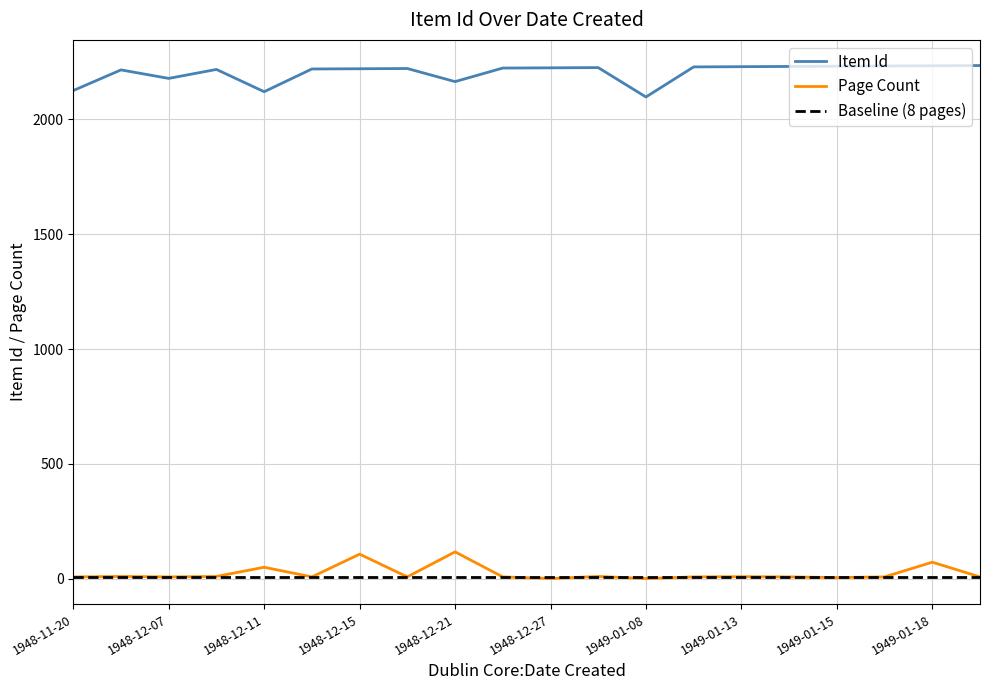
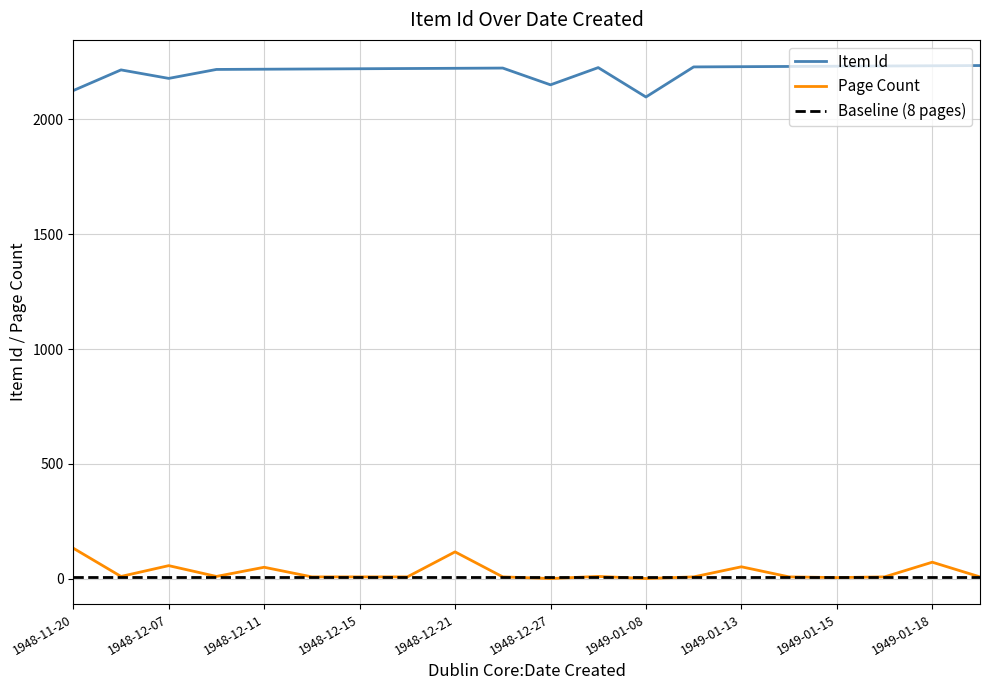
Page Count, 1948-11-20: 10 -> 130
Page Count, 1948-12-07: 10 -> 60
Item Id, 1948-12-11: 2120 -> 2220
Page Count, 1948-12-15: 110 -> 10
Item Id, 1948-12-21: 2170 -> 2220
Item Id, 1948-12-27: 2230 -> 2150
Page Count, 1949-01-13: 10 -> 50
